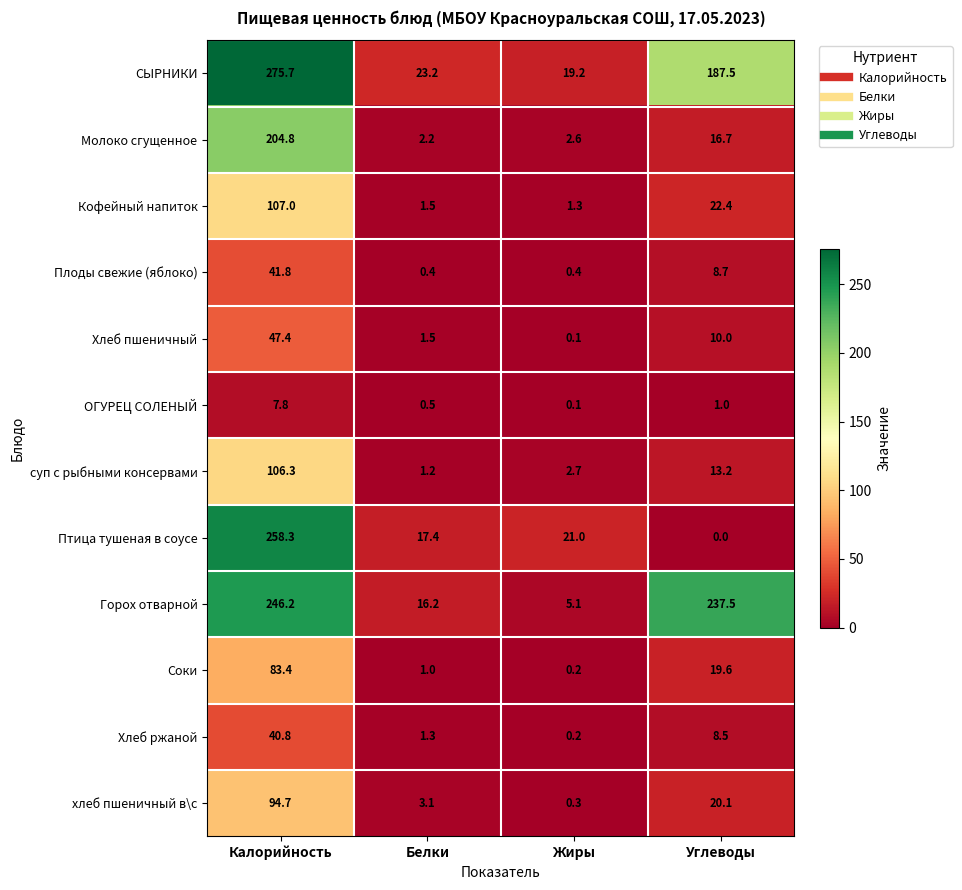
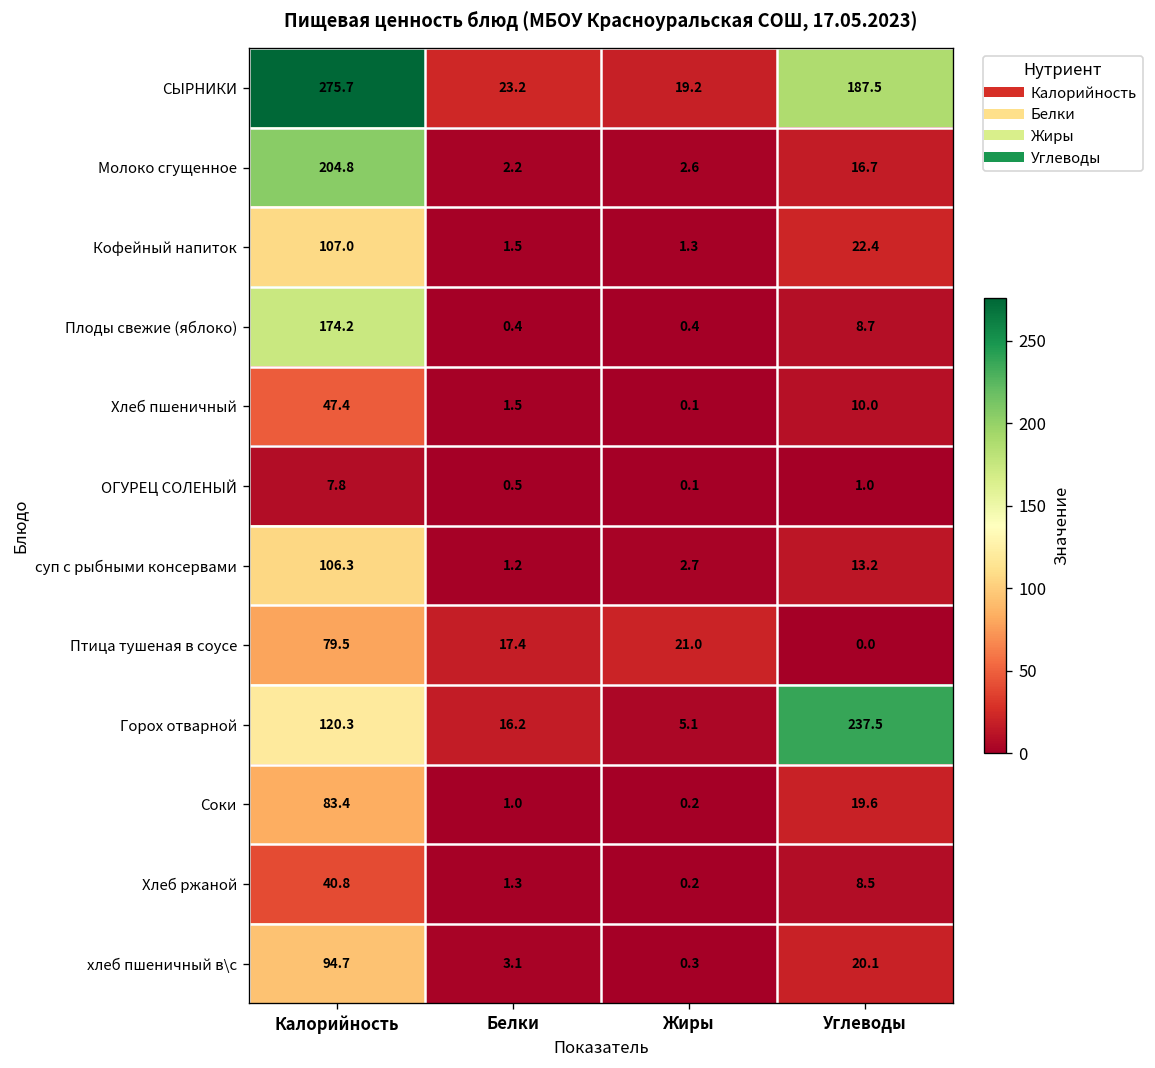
Плоды свежие (яблоко), Калорийность: 41.8 -> 174.2
Птица тушеная в соусе, Калорийность: 258.3 -> 79.5
Горох отварной, Калорийность: 246.2 -> 120.3
